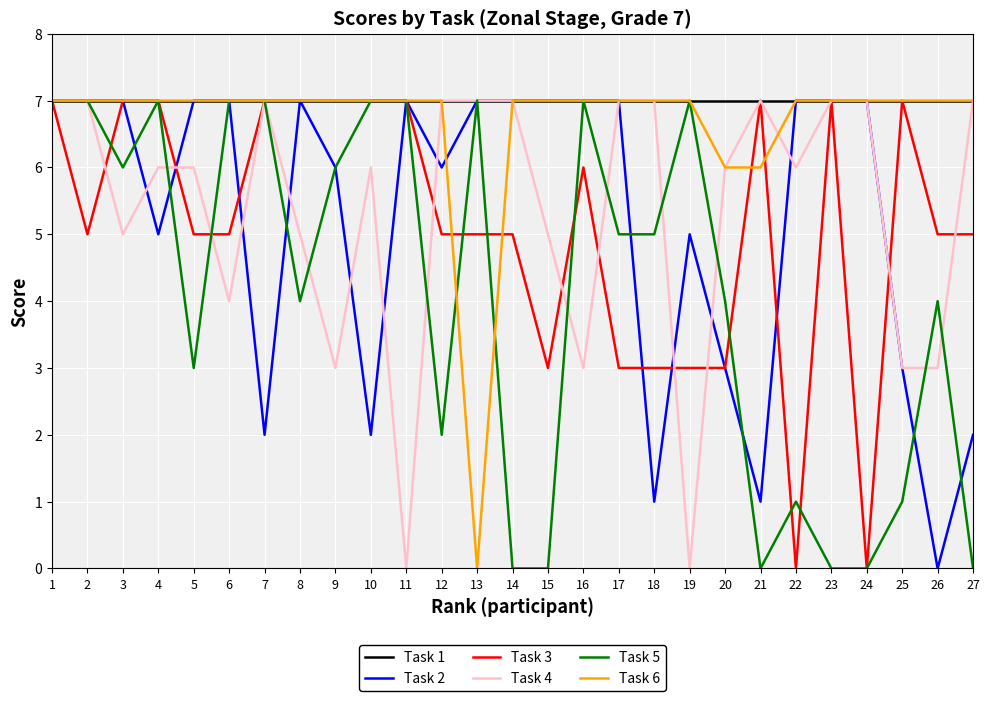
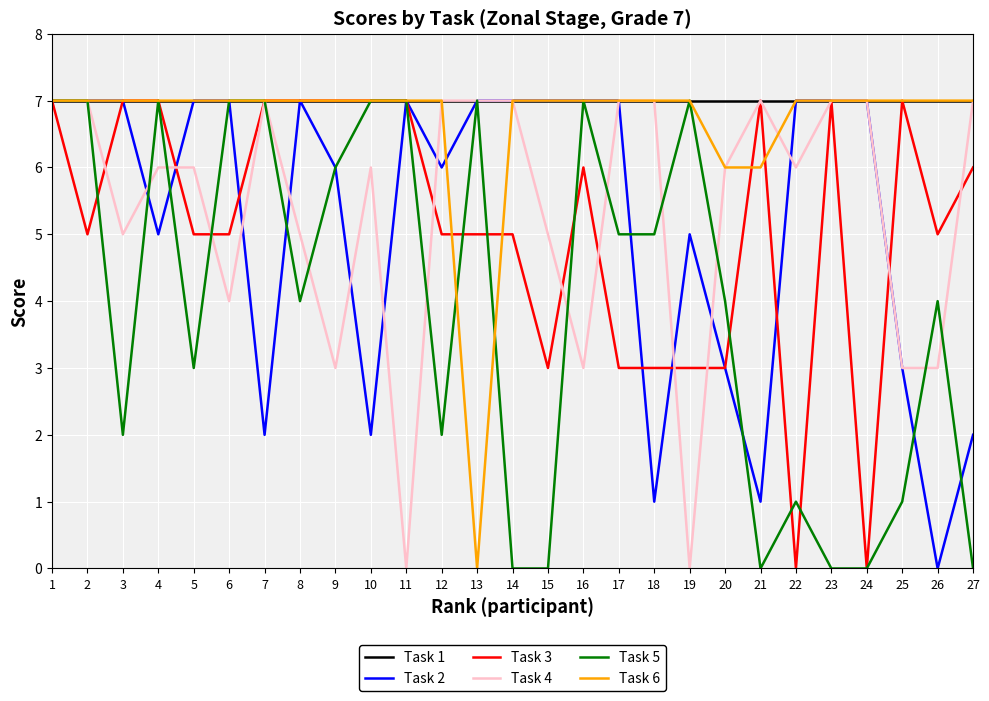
Task 5, 3: 6 -> 2
Task 3, 27: 5 -> 6
